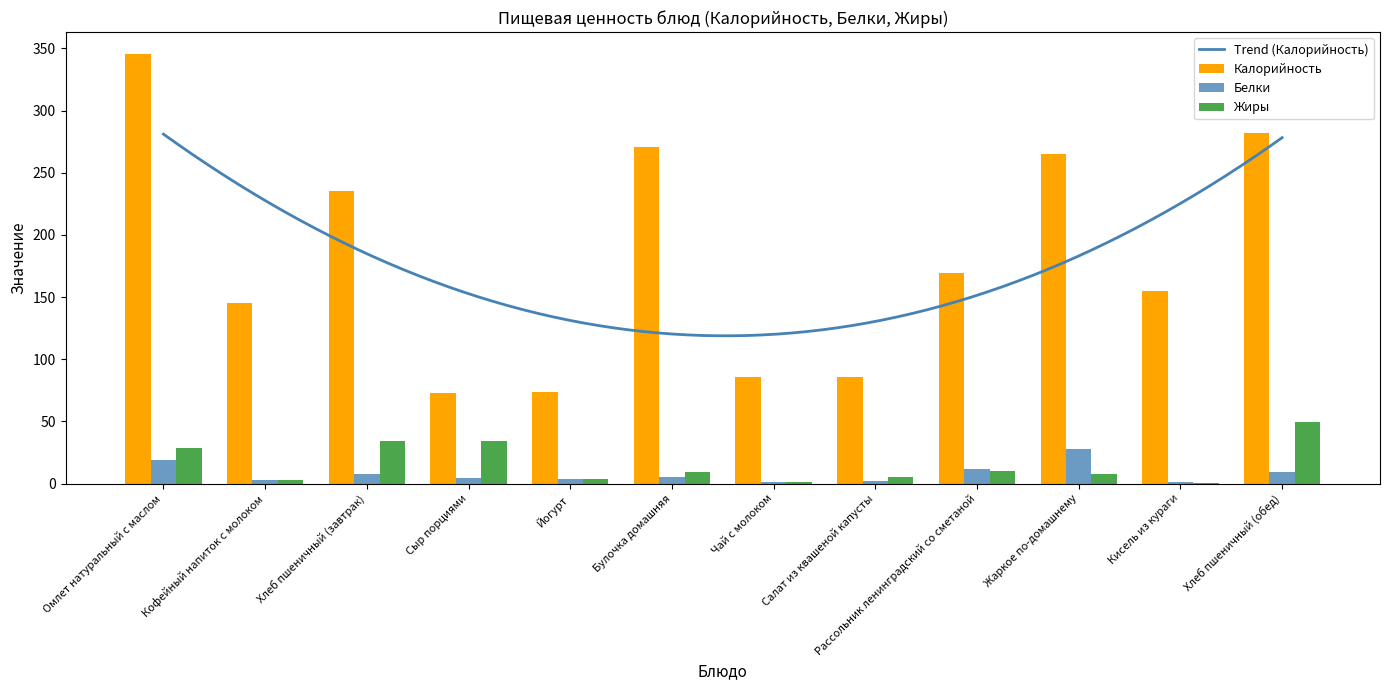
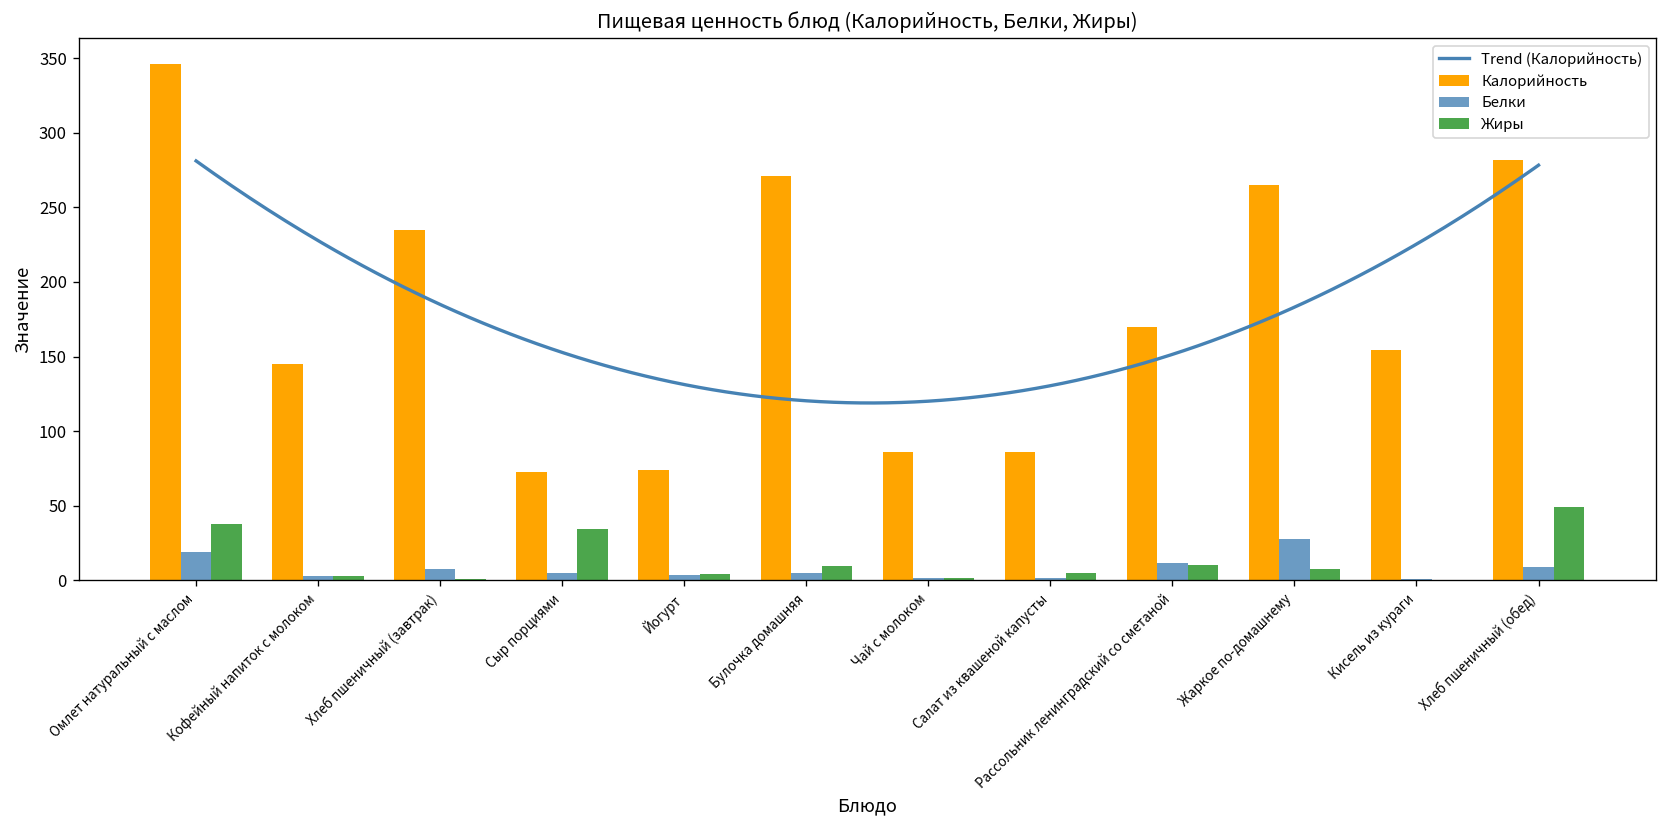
Жиры, Омлет натуральный с маслом: 28 -> 38
Жиры, Хлеб пшеничный (завтрак): 34 -> 1
